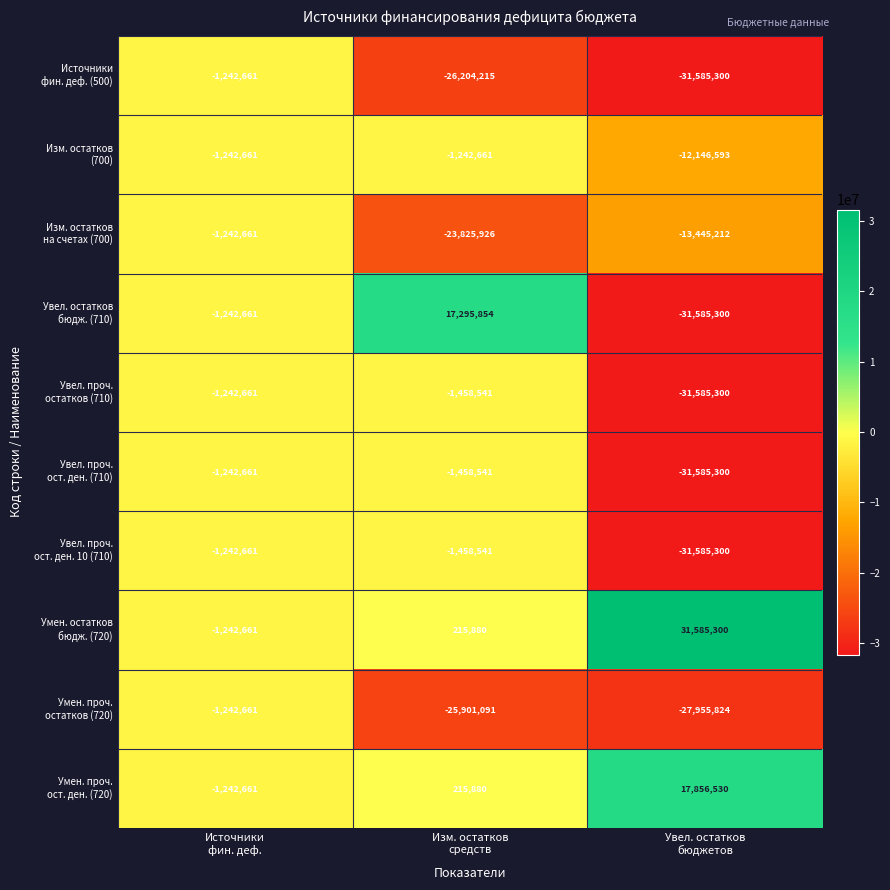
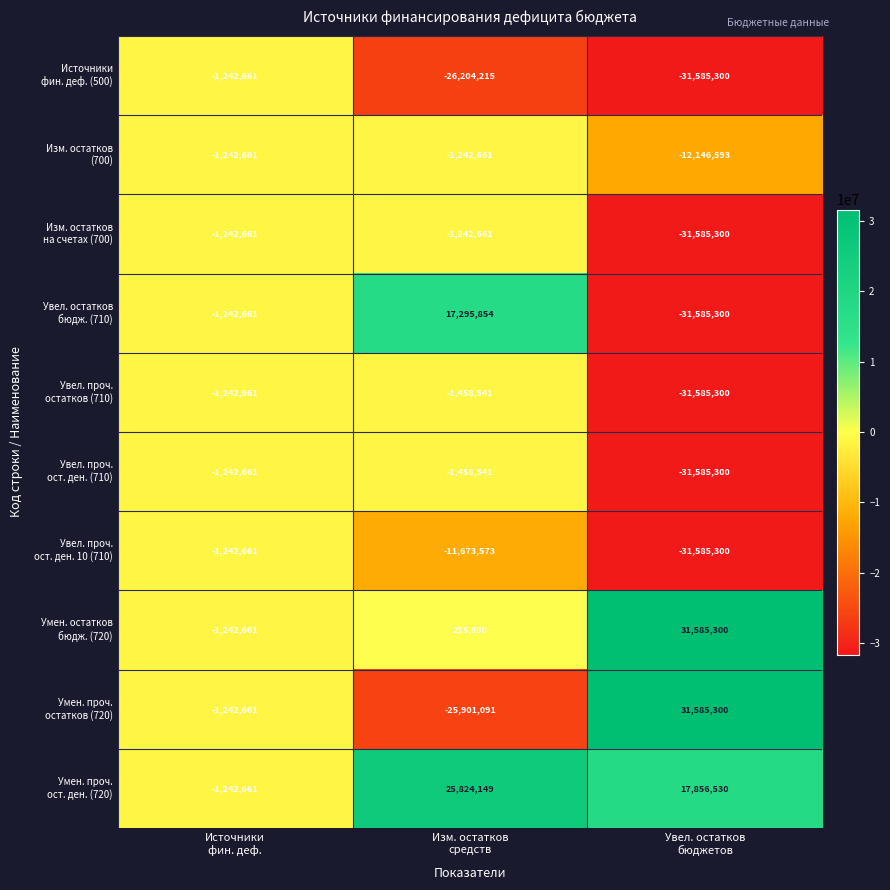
Изм. остатков на счетах (700), Изм. остатков средств: -23,825,926 -> -1,242,661
Изм. остатков на счетах (700), Увел. остатков бюджетов: -13,445,212 -> -31,585,300
Увел. проч. ост. ден. 10 (710), Изм. остатков средств: -1,458,541 -> -11,673,573
Умен. проч. остатков (720), Увел. остатков бюджетов: -27,955,824 -> 31,585,300
Умен. проч. ост. ден. (720), Изм. остатков средств: 215,880 -> 25,824,149
